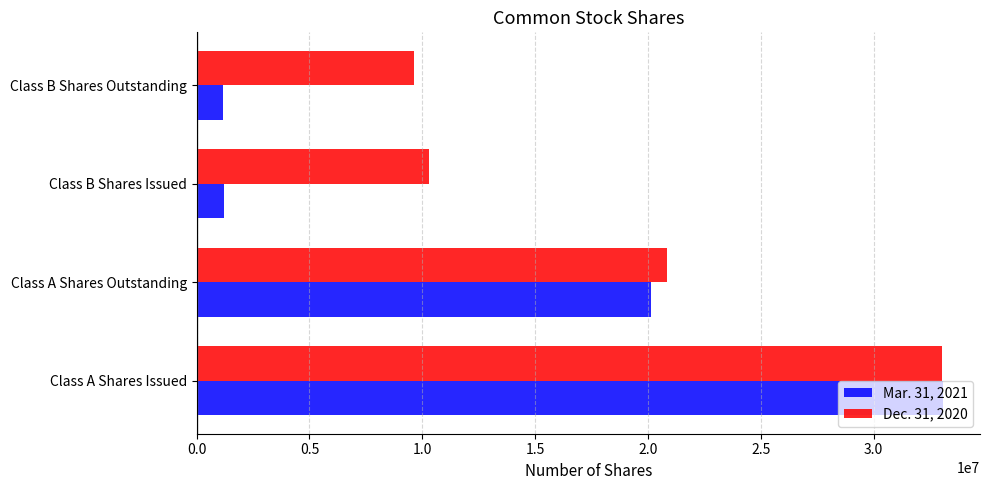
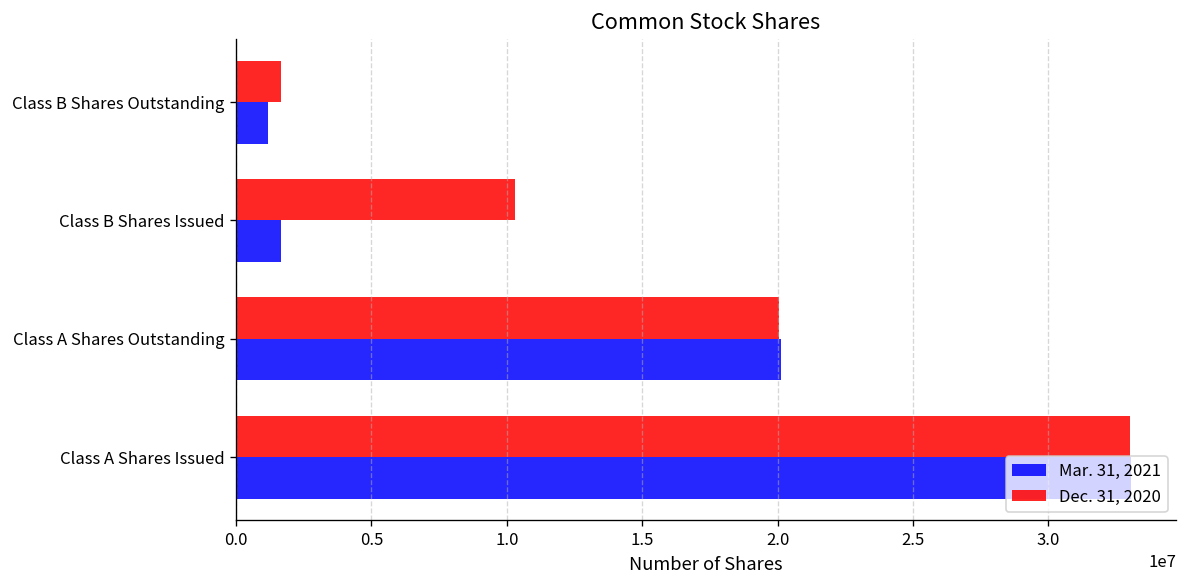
Dec. 31, 2020, Class B Shares Outstanding: 9600000 -> 1700000
Mar. 31, 2021, Class B Shares Issued: 1200000 -> 1700000
Dec. 31, 2020, Class A Shares Outstanding: 20900000 -> 20100000
